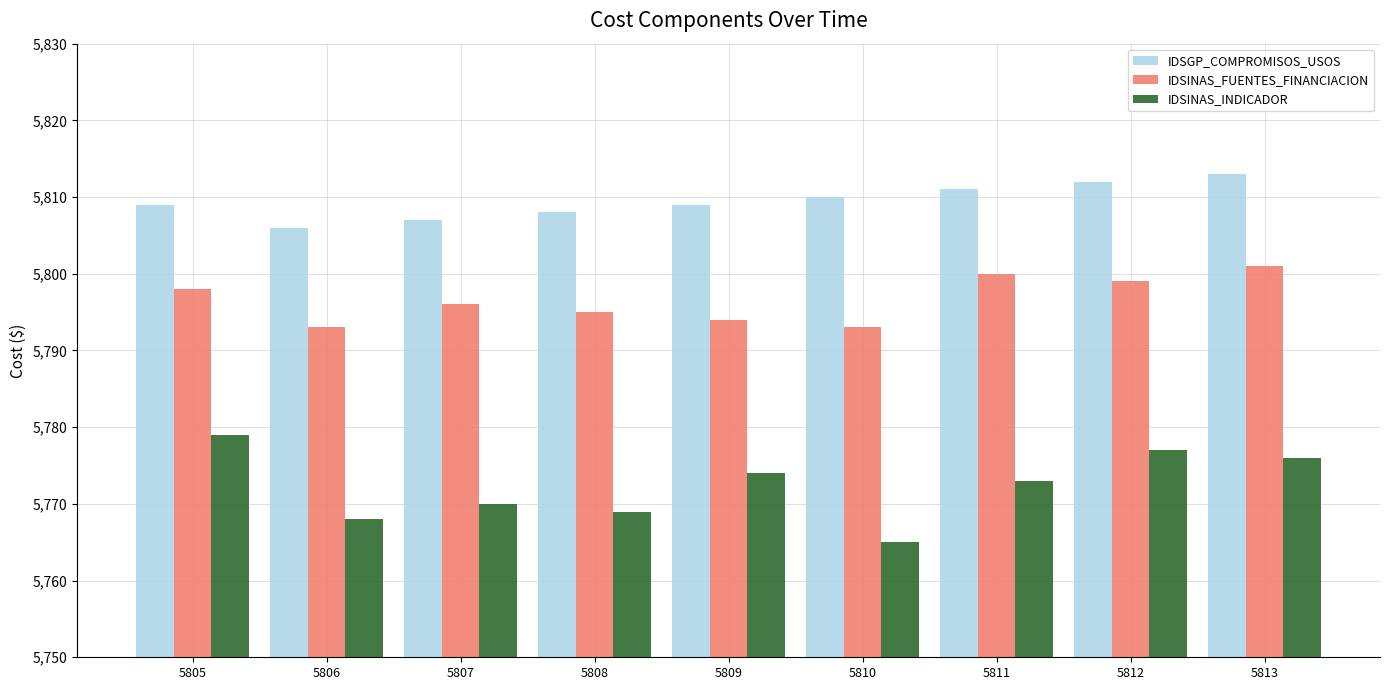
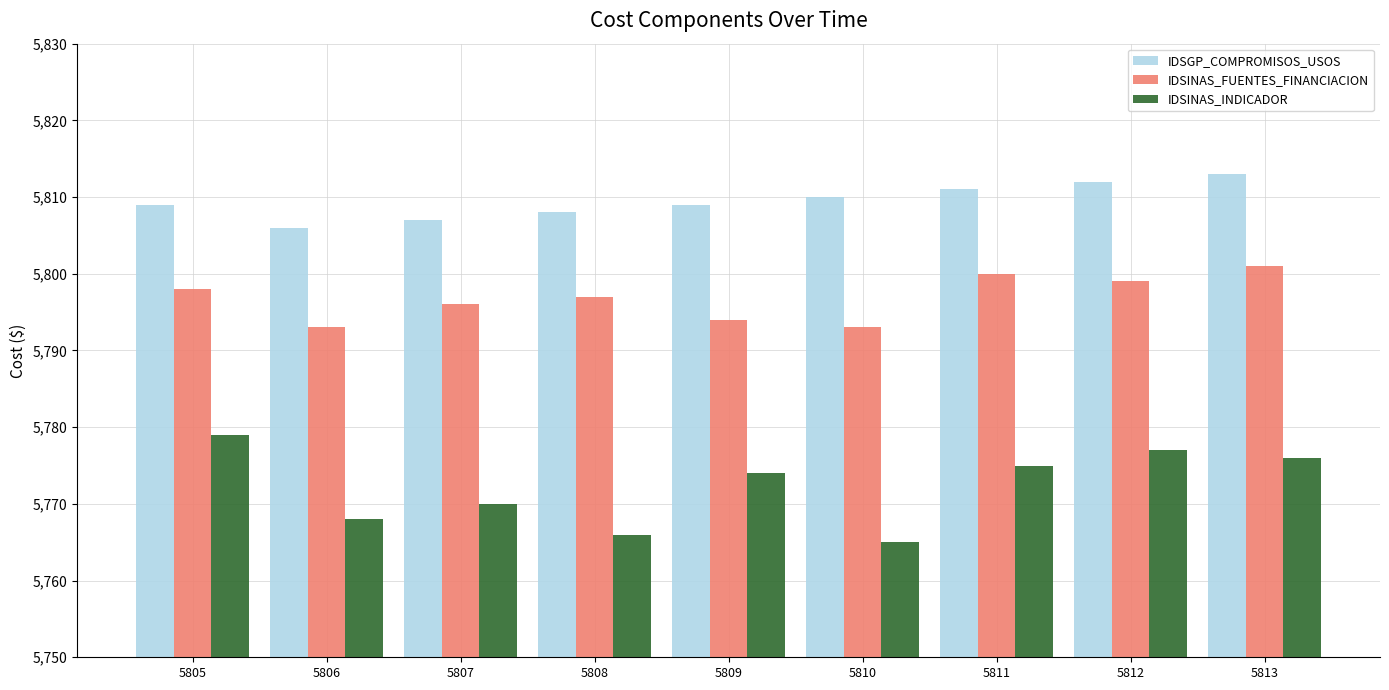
IDSINAS_FUENTES_FINANCIACION, 5808: 5,795 -> 5,797
IDSINAS_INDICADOR, 5808: 5,769 -> 5,766
IDSINAS_INDICADOR, 5811: 5,773 -> 5,775
